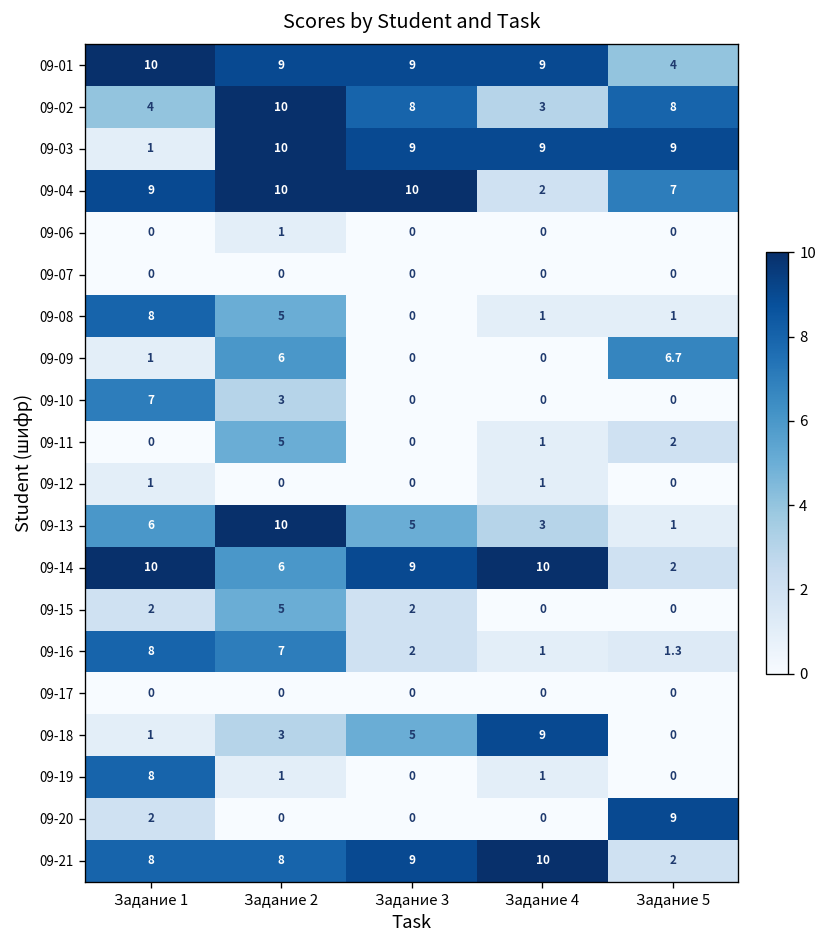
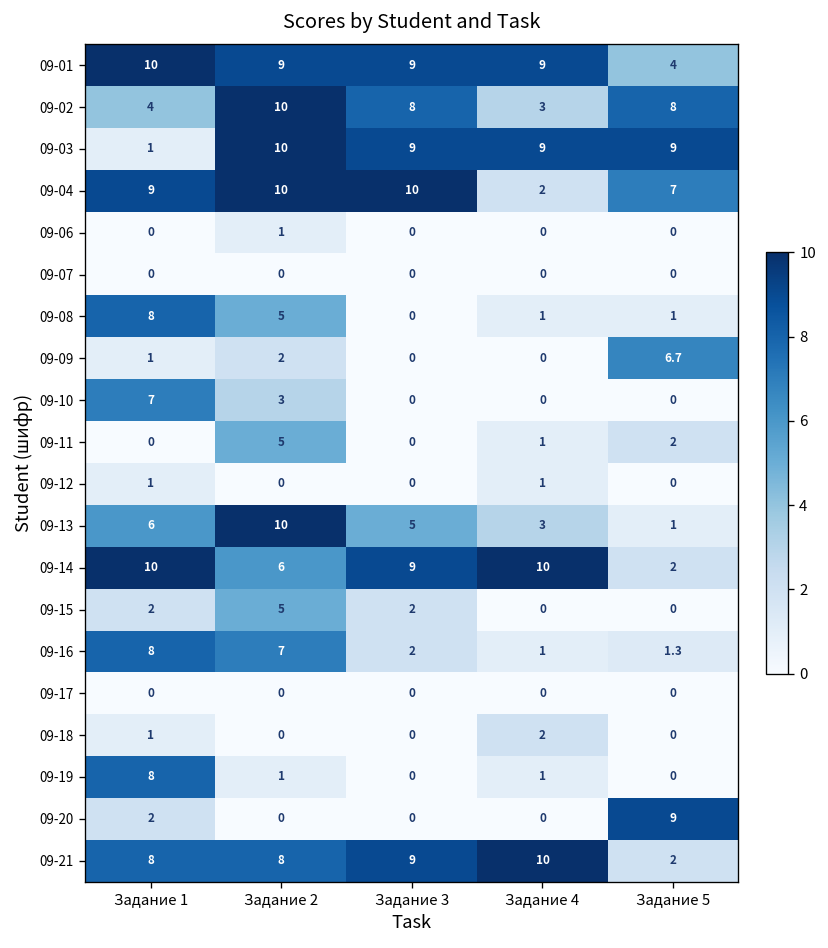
09-09, Задание 2: 6 -> 2
09-18, Задание 2: 3 -> 0
09-18, Задание 3: 5 -> 0
09-18, Задание 4: 9 -> 2
